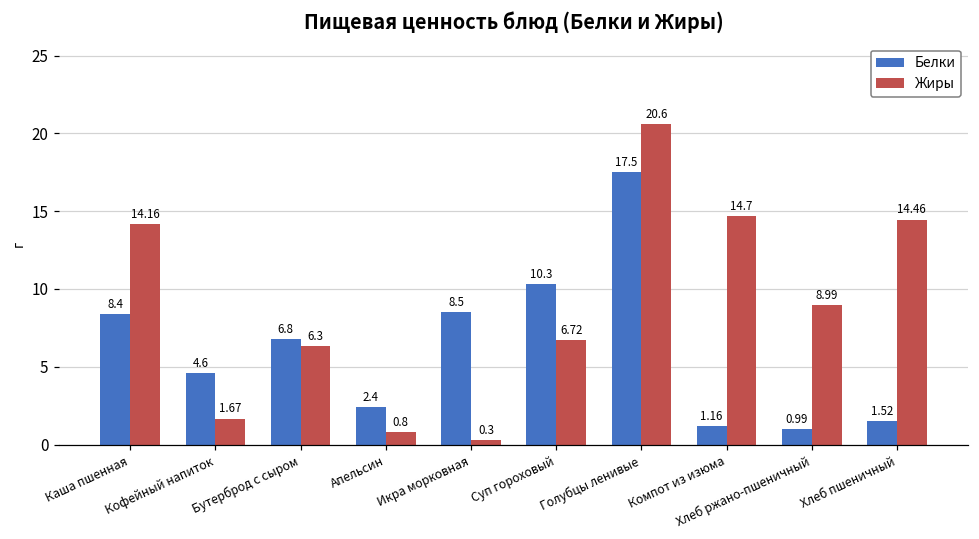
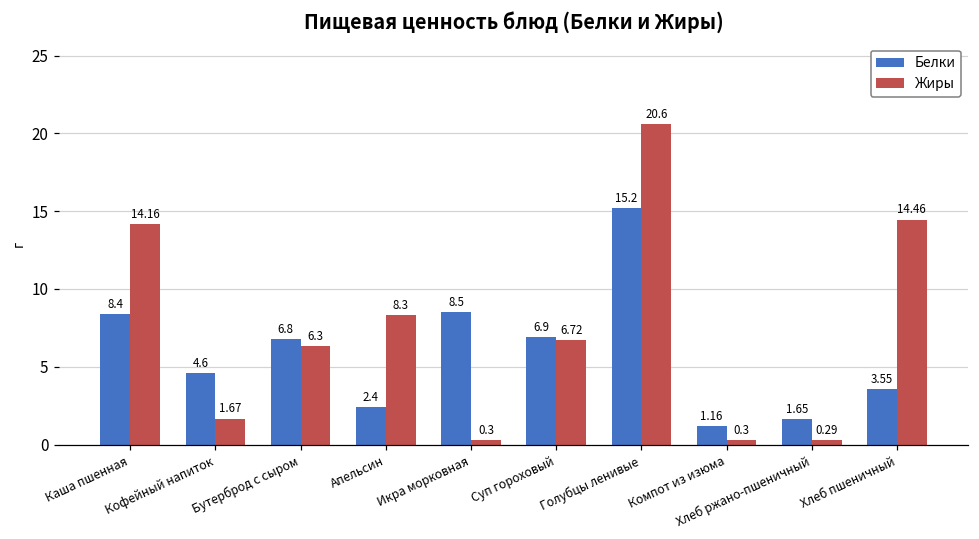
Жиры, Апельсин: 0.8 -> 8.3
Белки, Суп гороховый: 10.3 -> 6.9
Белки, Голубцы ленивые: 17.5 -> 15.2
Жиры, Компот из изюма: 14.7 -> 0.3
Белки, Хлеб ржано-пшеничный: 0.99 -> 1.65
Жиры, Хлеб ржано-пшеничный: 8.99 -> 0.29
Белки, Хлеб пшеничный: 1.52 -> 3.55
